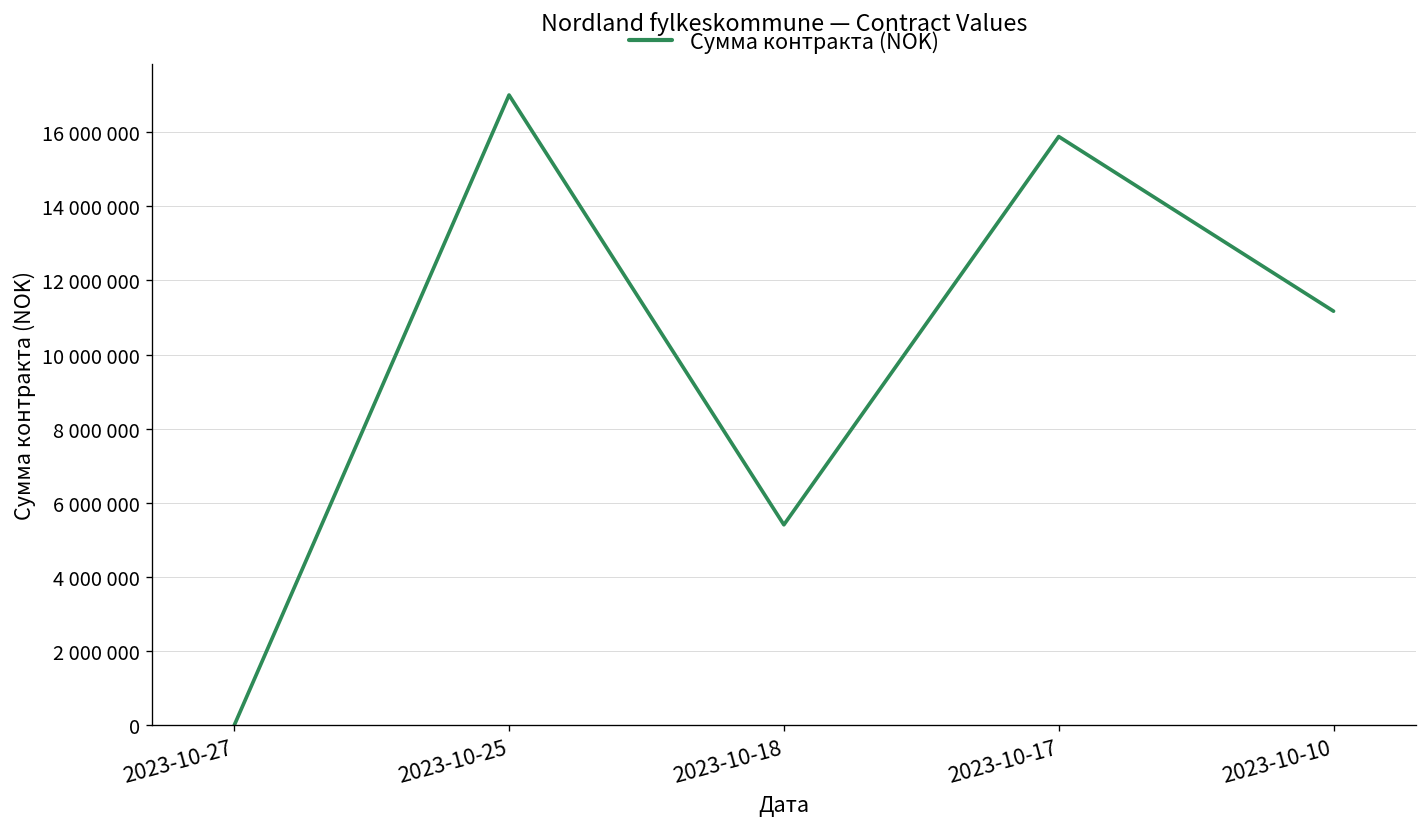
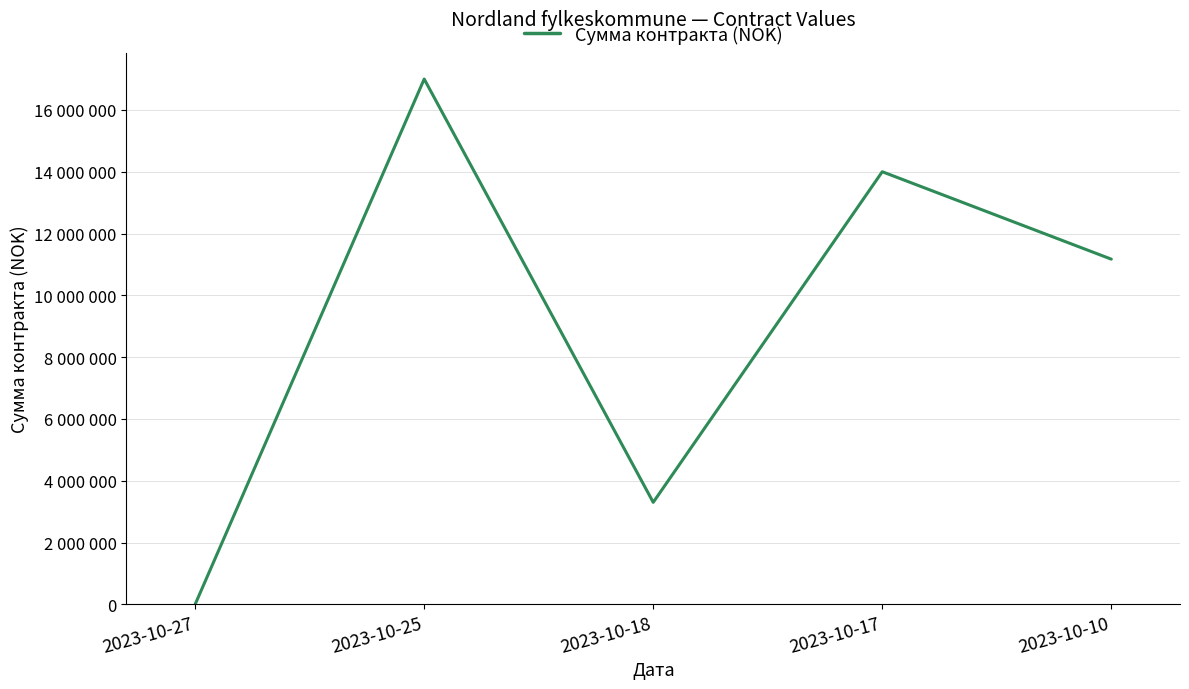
2023-10-18: 5400000 -> 3300000
2023-10-17: 15900000 -> 14000000
